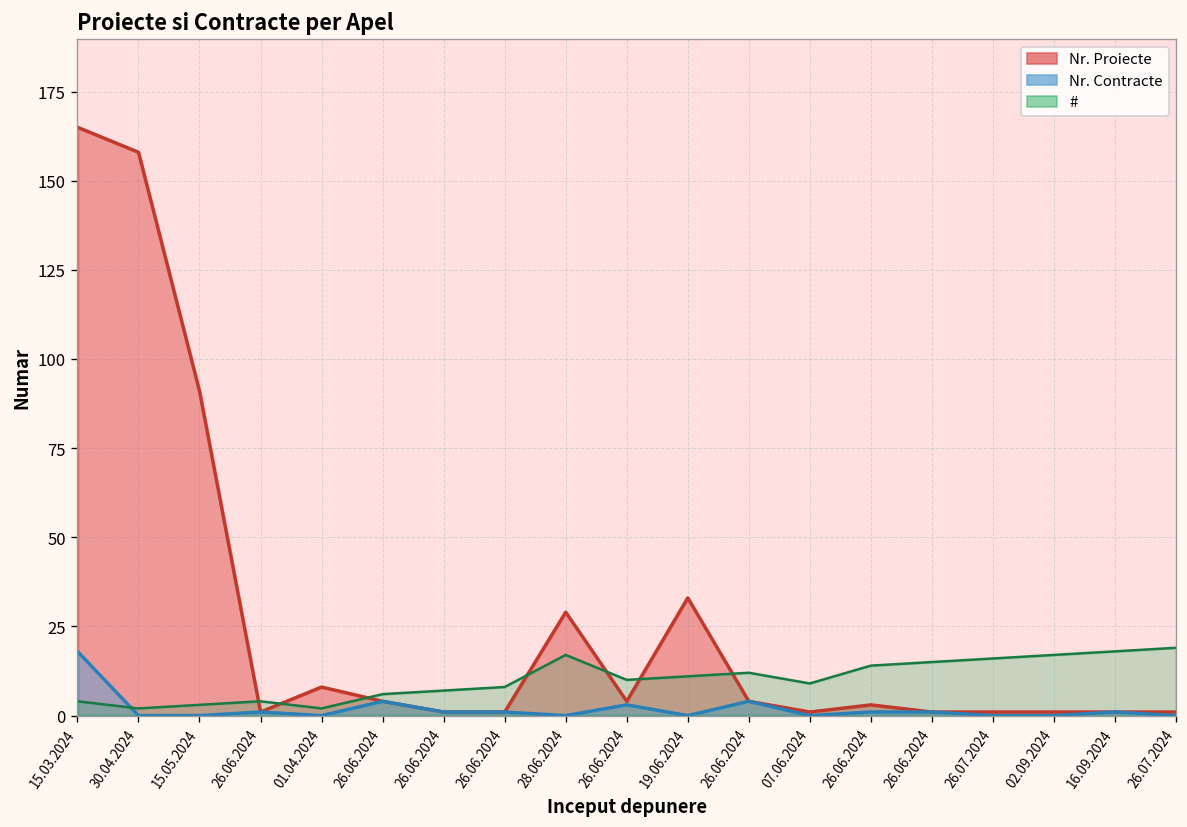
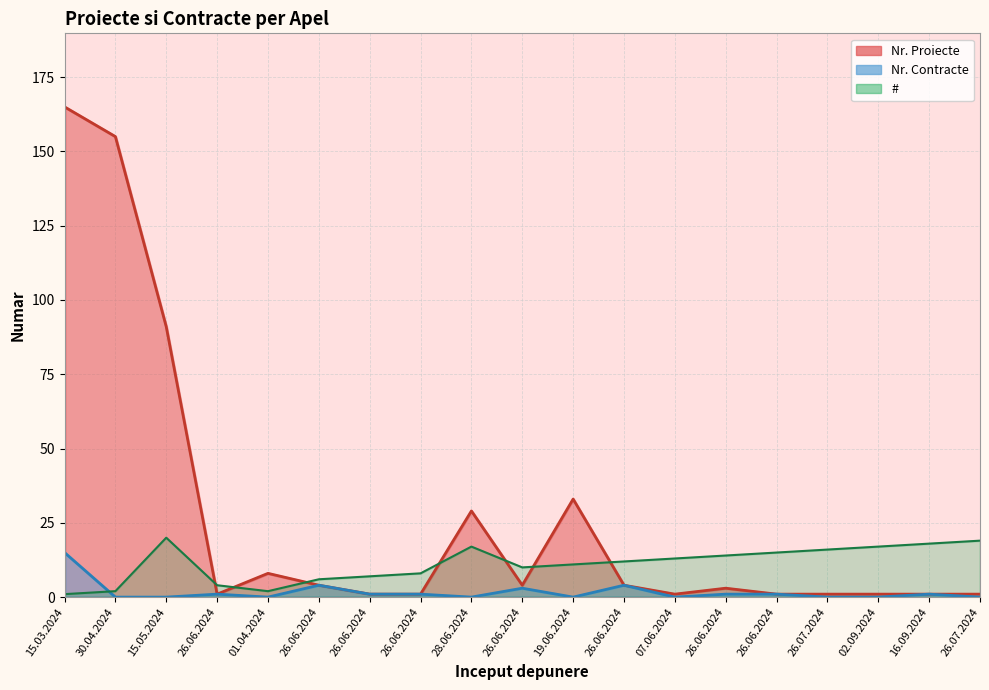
Nr. Contracte, 15.03.2024: 18 -> 15
#, 15.03.2024: 4 -> 1
Nr. Proiecte, 30.04.2024: 158 -> 155
#, 15.05.2024: 3 -> 20
#, 07.06.2024: 9 -> 13
